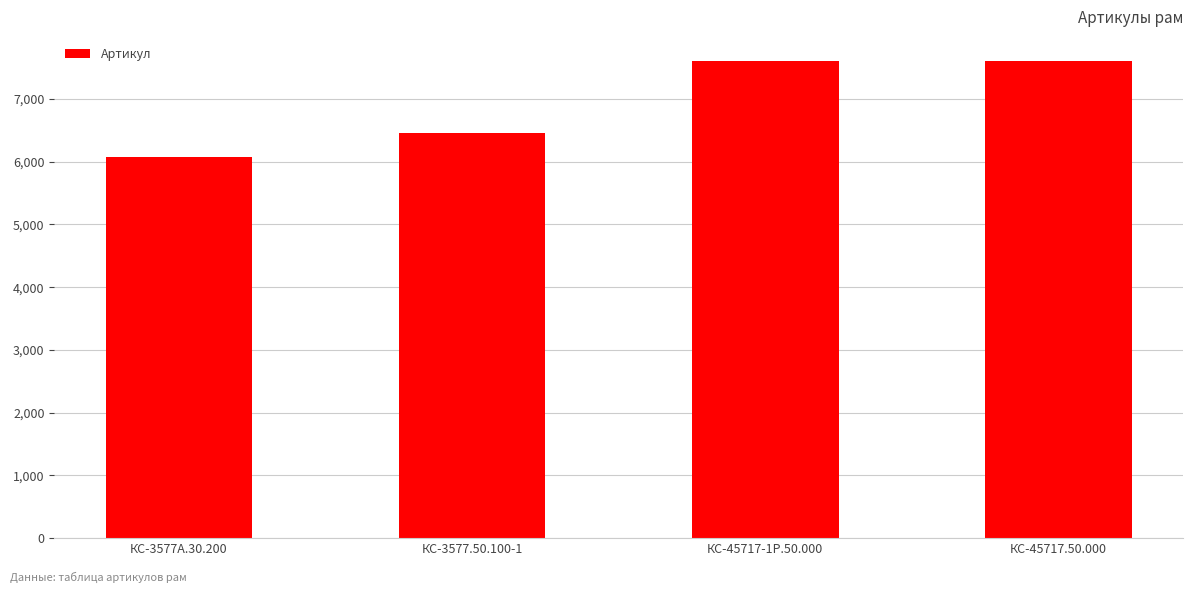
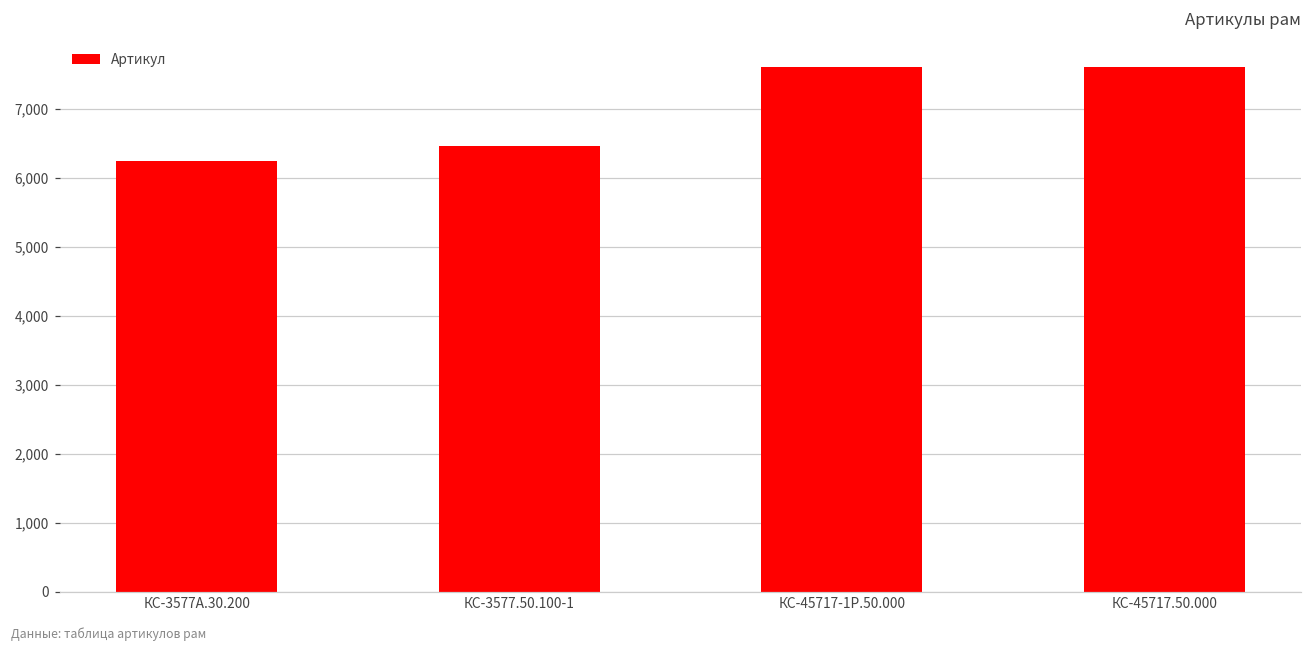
КС-3577А.30.200: 6,100 -> 6,200
